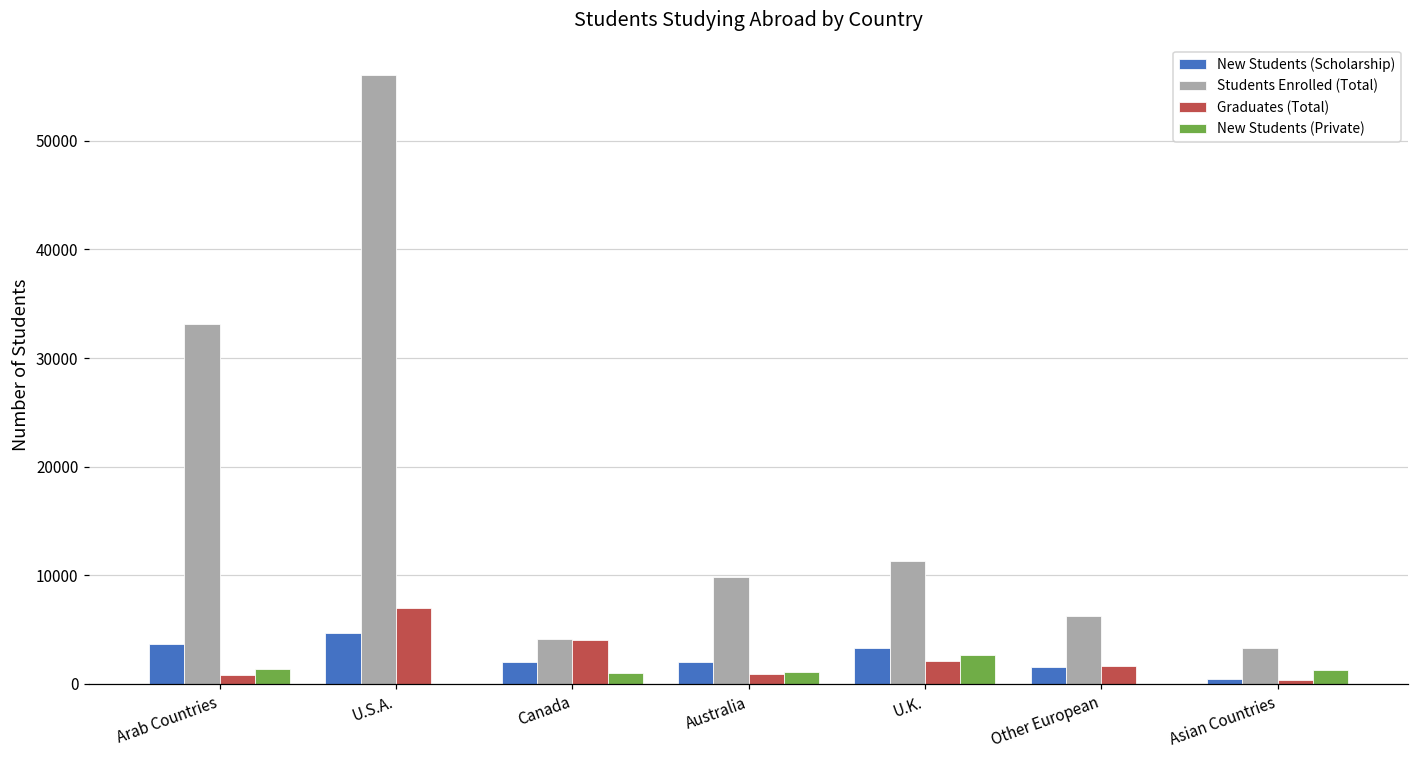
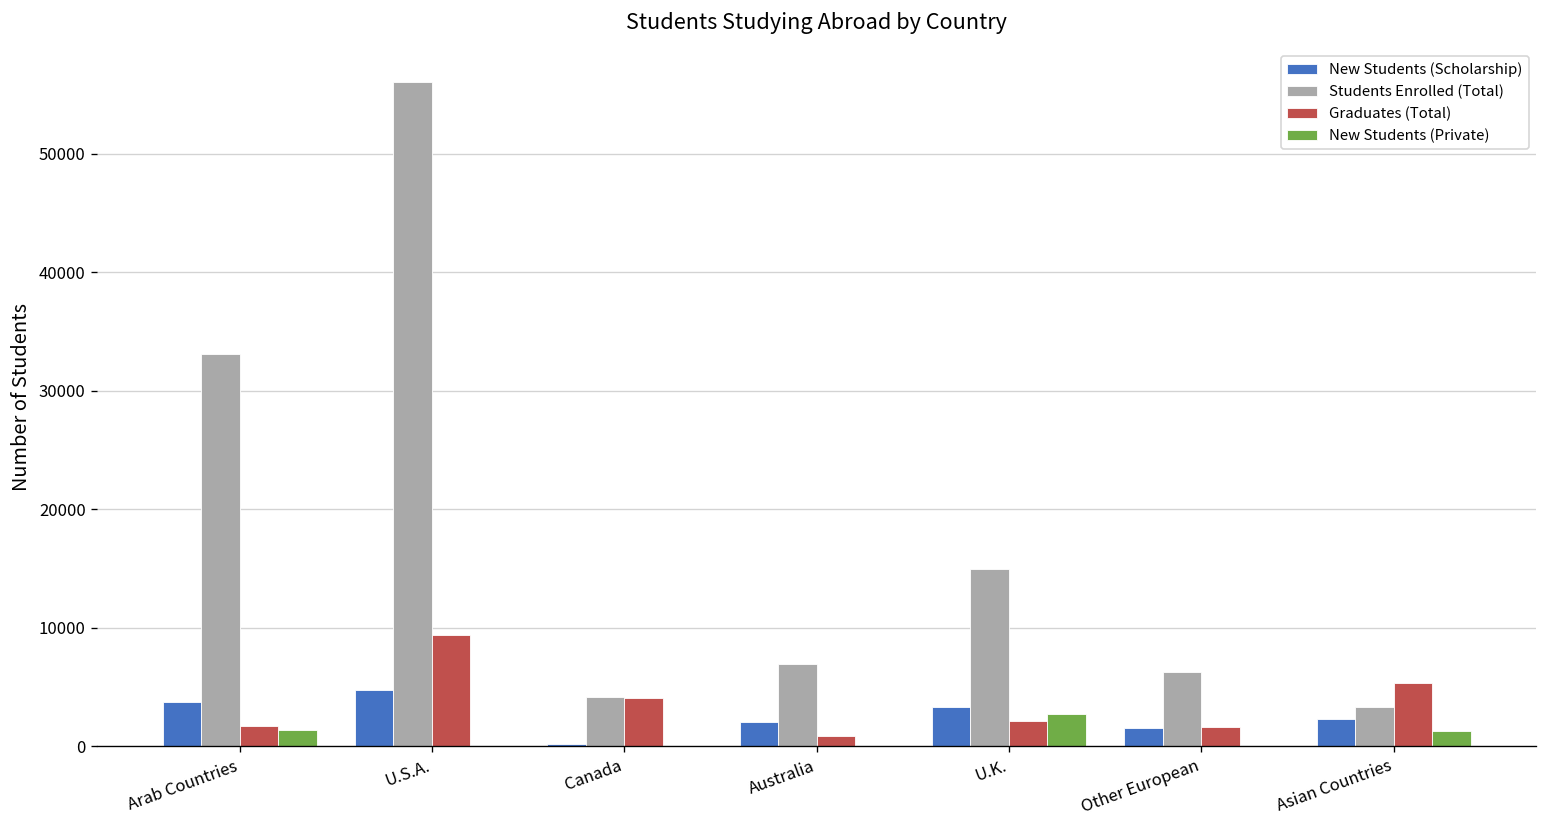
Graduates (Total), Arab Countries: 1000 -> 2000
Graduates (Total), U.S.A.: 7000 -> 9000
New Students (Scholarship), Canada: 2000 -> 0
New Students (Private), Canada: 1000 -> 0
Students Enrolled (Total), Australia: 10000 -> 7000
New Students (Private), Australia: 1000 -> 0
Students Enrolled (Total), U.K.: 11000 -> 15000
New Students (Scholarship), Asian Countries: 0 -> 2000
Graduates (Total), Asian Countries: 0 -> 5000
